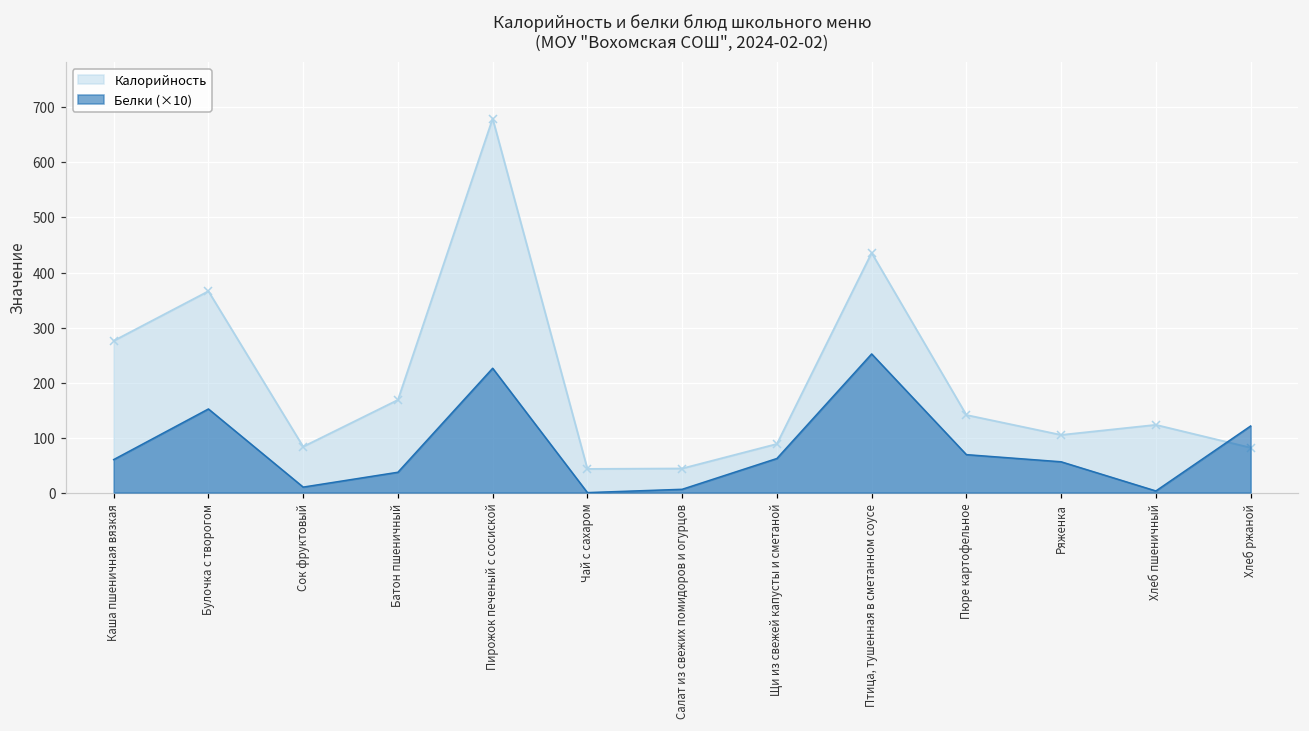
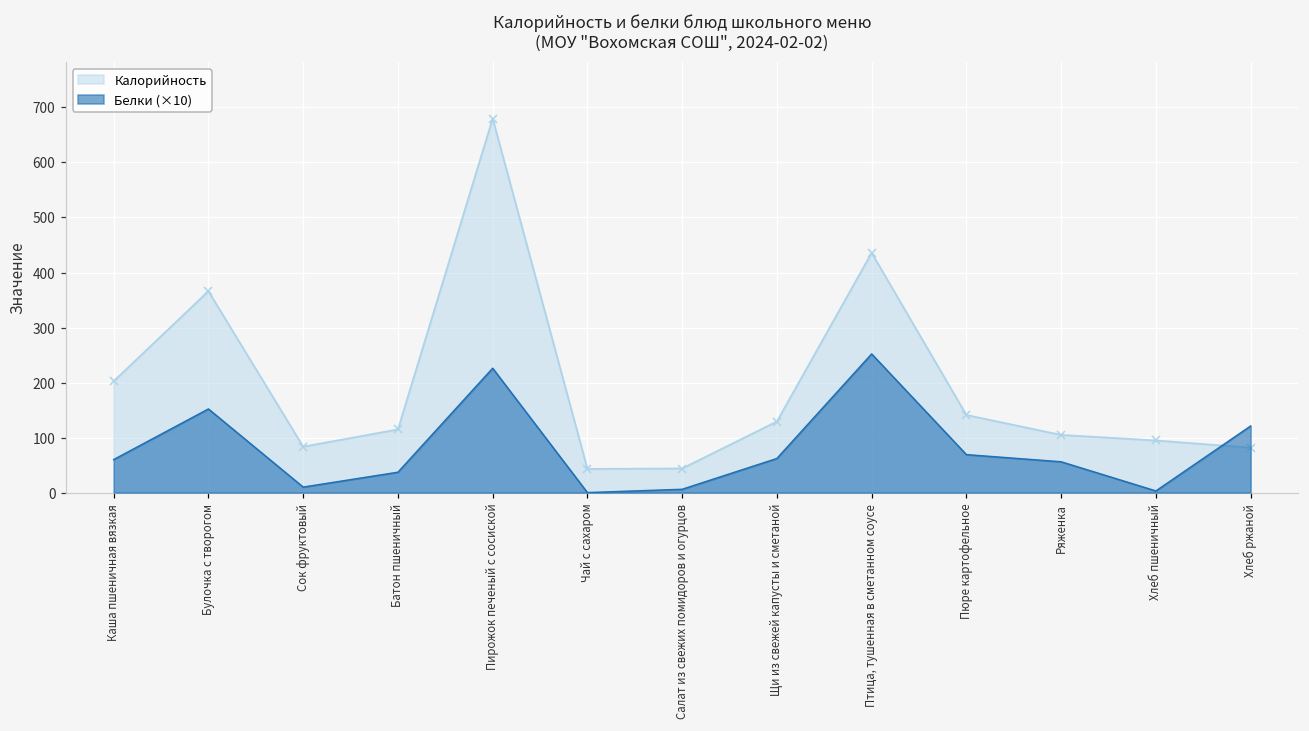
Калорийность, Каша пшеничная вязкая: 280 -> 200
Калорийность, Батон пшеничный: 170 -> 110
Калорийность, Щи из свежей капусты и сметаной: 90 -> 130
Калорийность, Хлеб пшеничный: 120 -> 90
